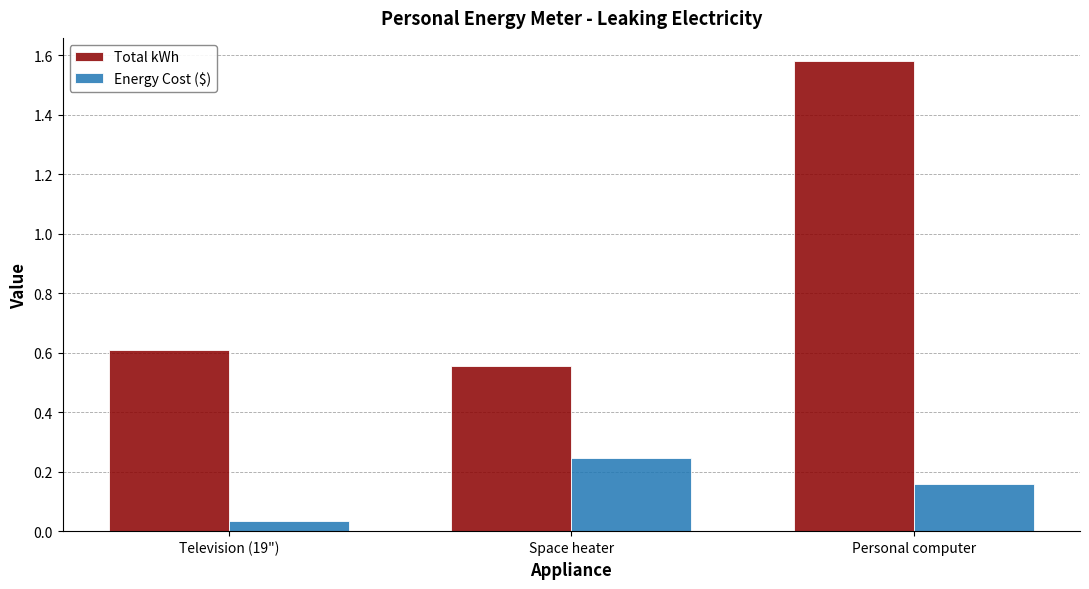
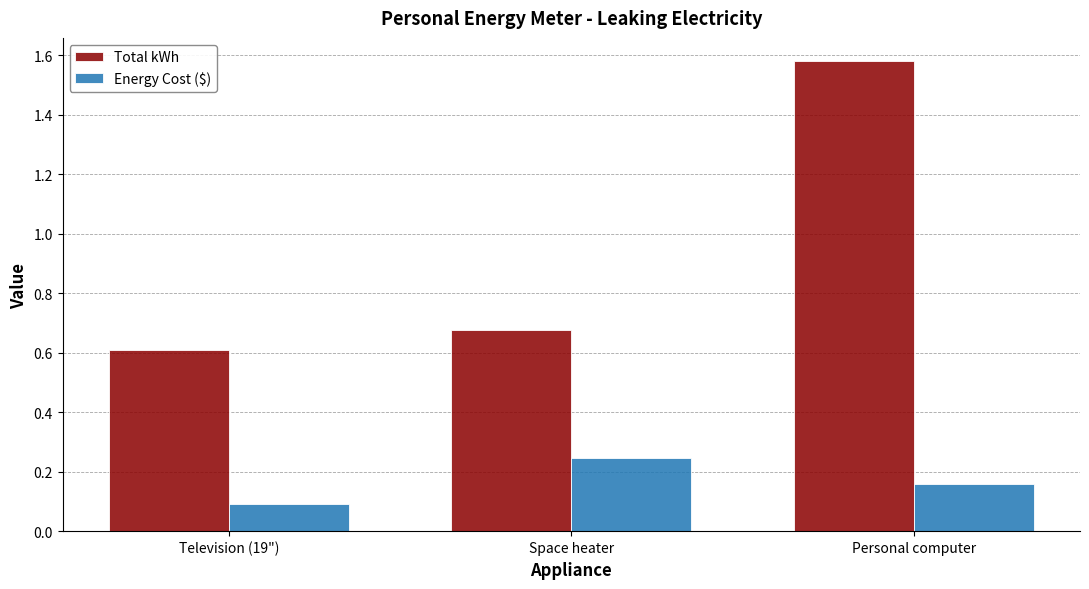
Energy Cost ($), Television (19"): 0.03 -> 0.09
Total kWh, Space heater: 0.55 -> 0.68
